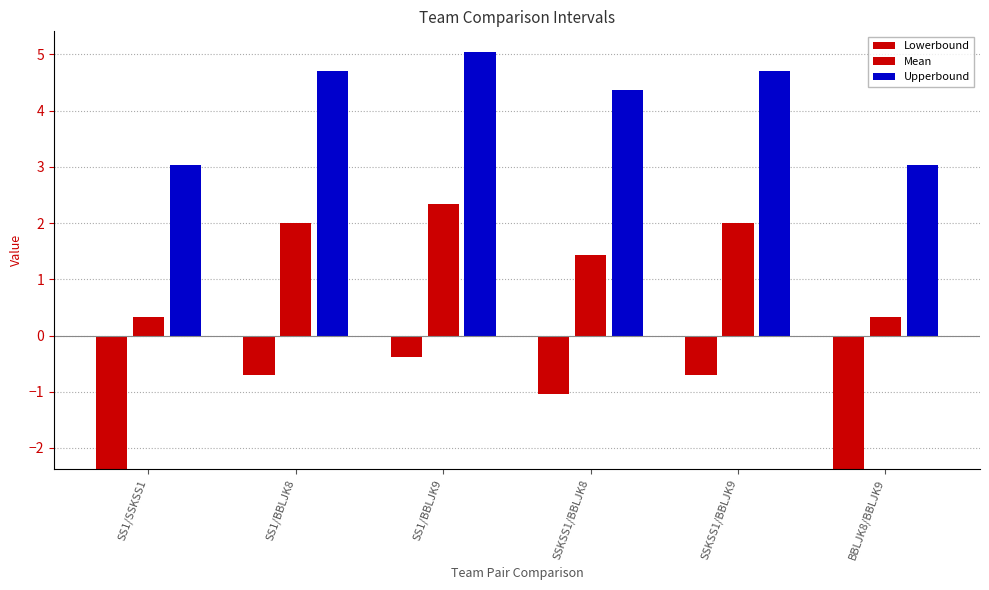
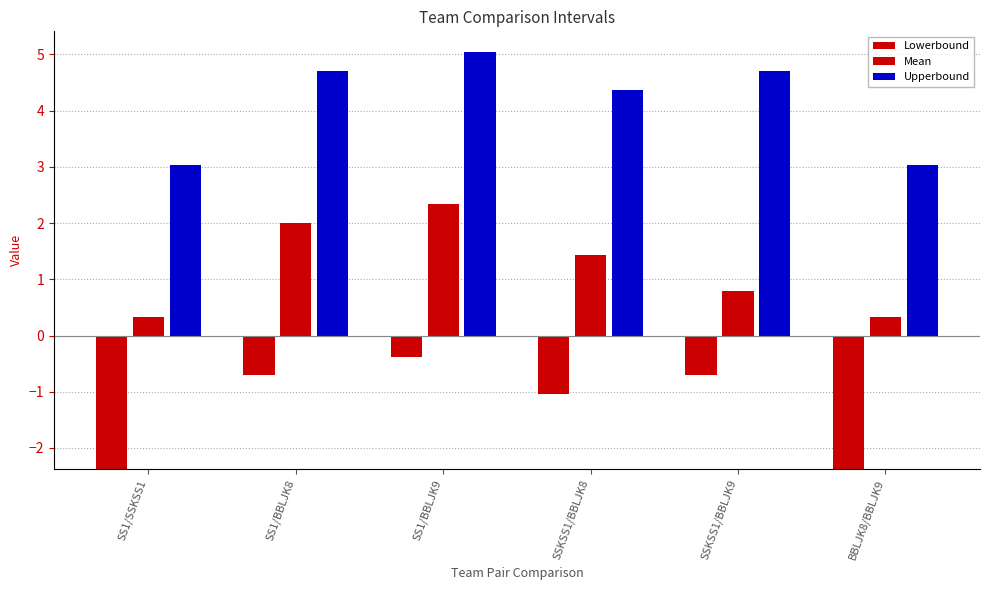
SSKSS1/BBLJK9: 2.0 -> 0.8
